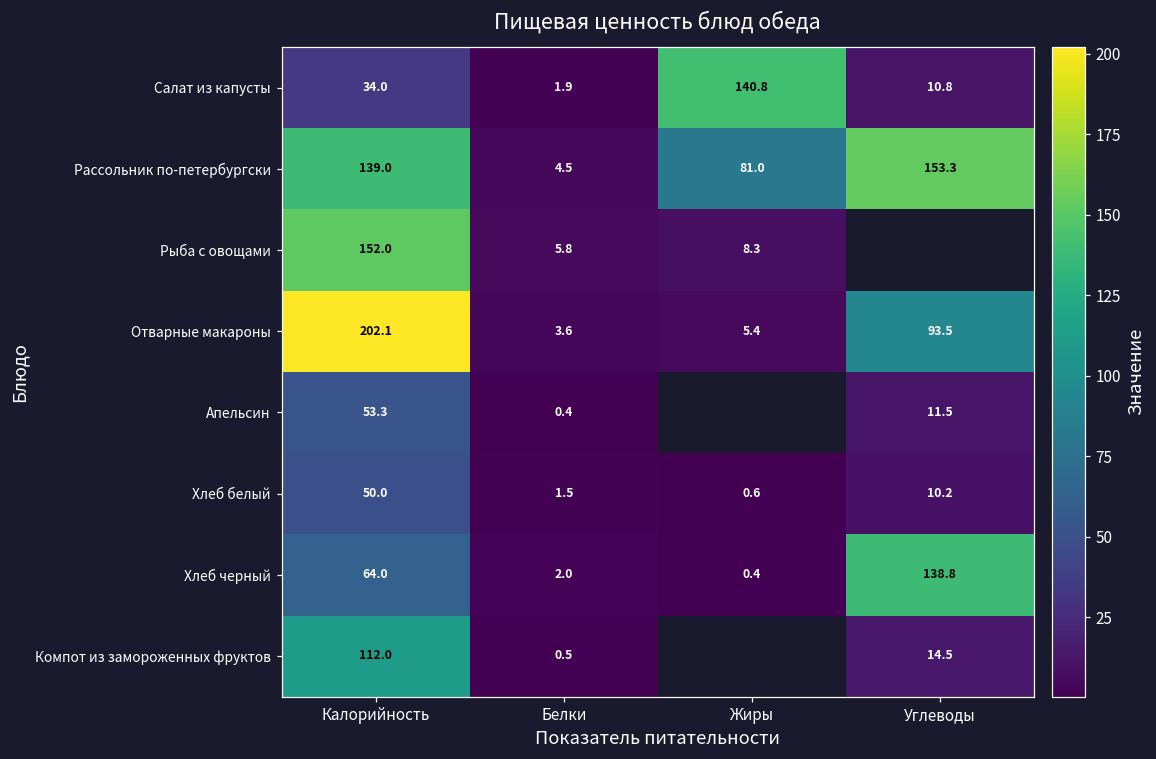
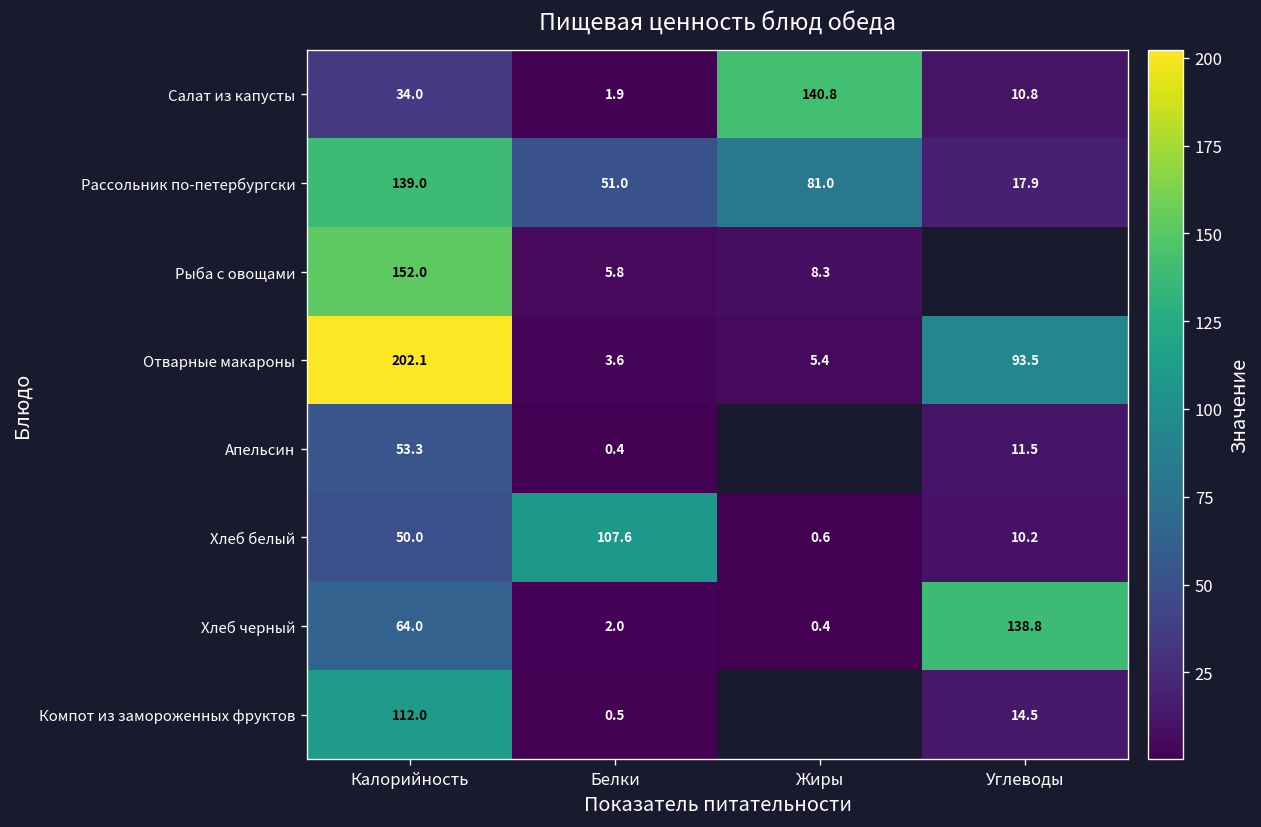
Рассольник по-петербургски, Белки: 4.5 -> 51.0
Рассольник по-петербургски, Углеводы: 153.3 -> 17.9
Хлеб белый, Белки: 1.5 -> 107.6
